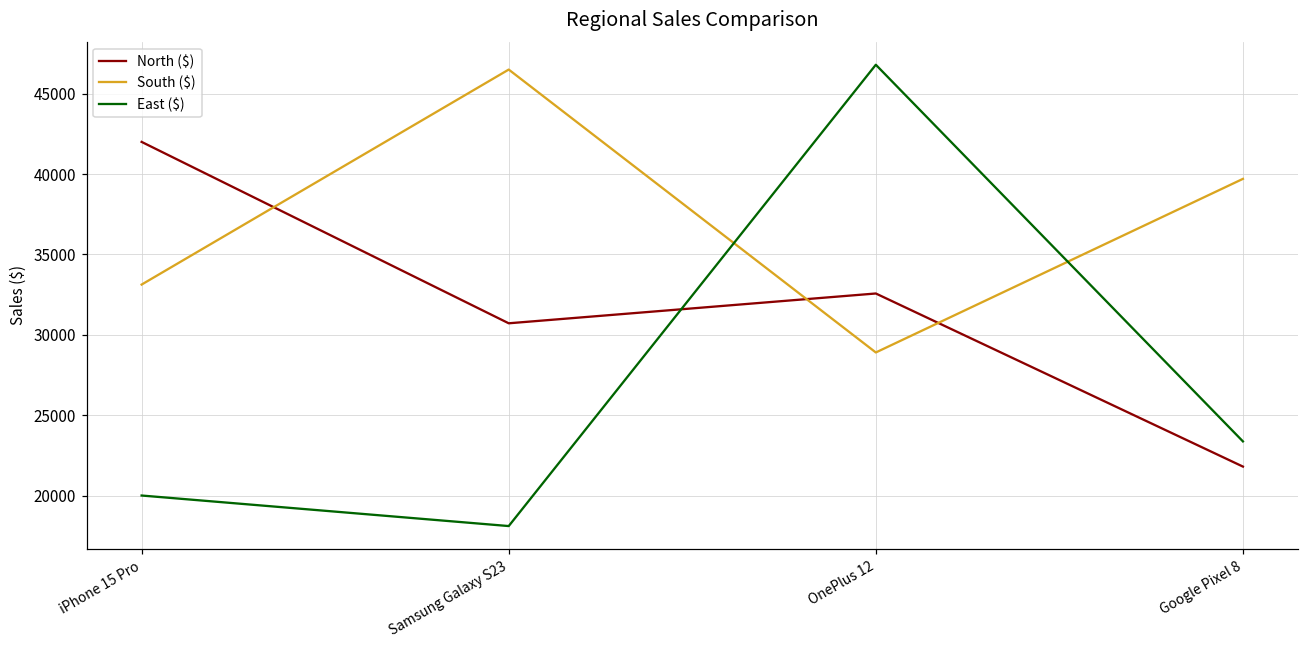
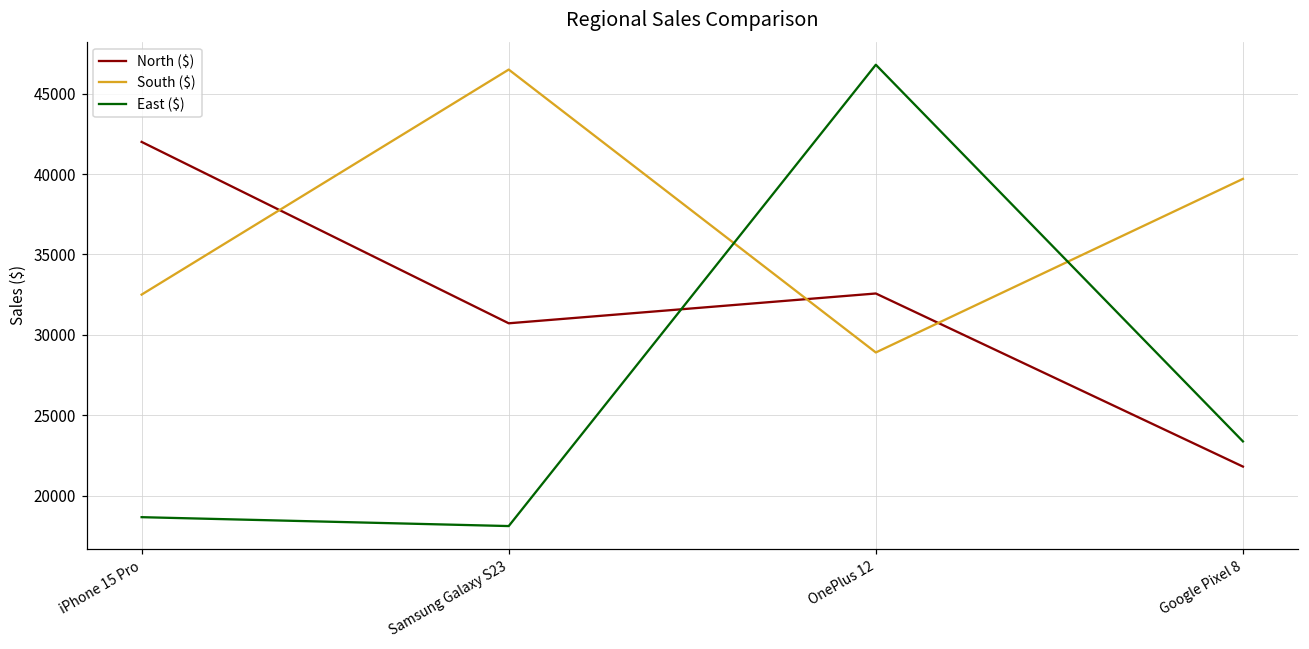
South ($), iPhone 15 Pro: 33100 -> 32500
East ($), iPhone 15 Pro: 20000 -> 18700
